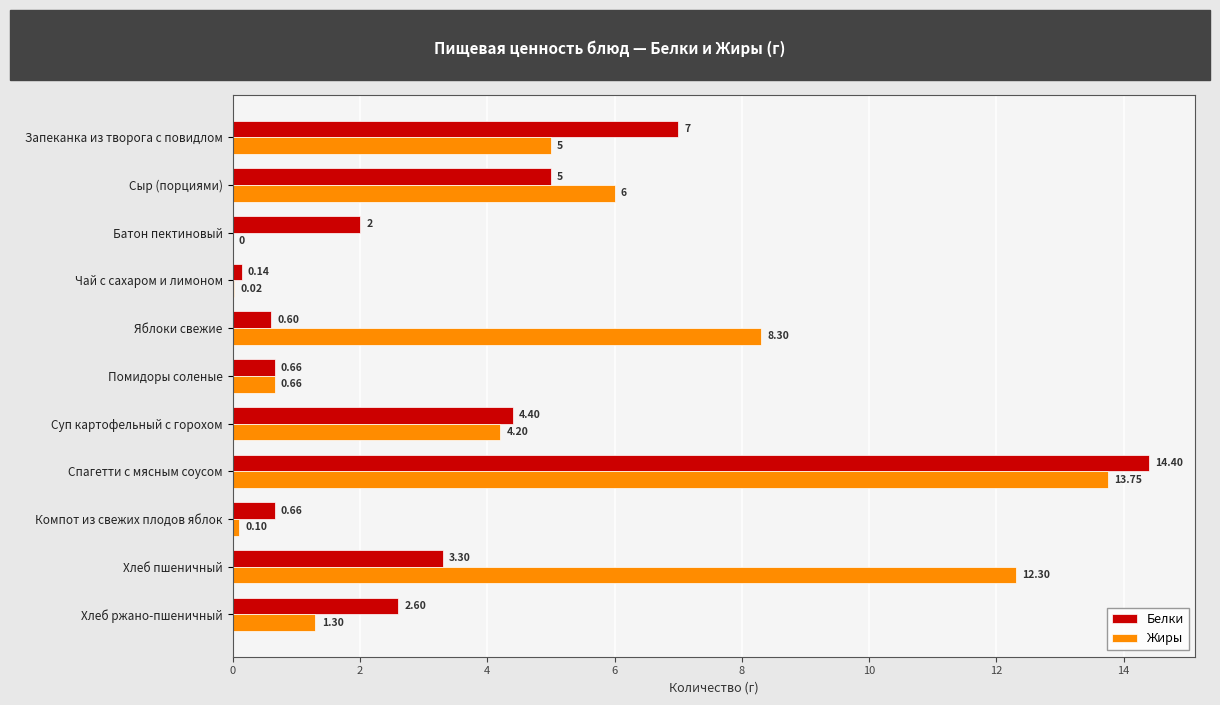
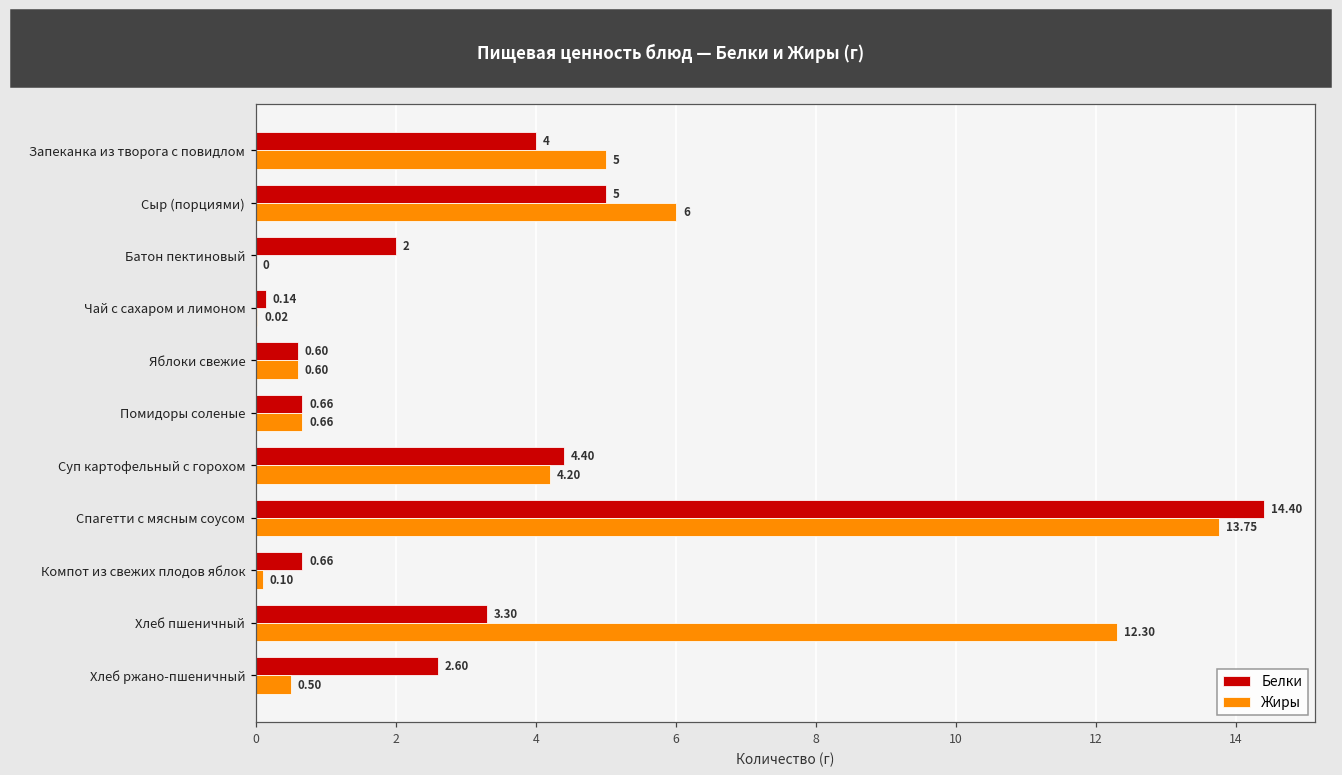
Белки, Запеканка из творога с повидлом: 7 -> 4
Жиры, Яблоки свежие: 8.30 -> 0.60
Жиры, Хлеб ржано-пшеничный: 1.30 -> 0.50
